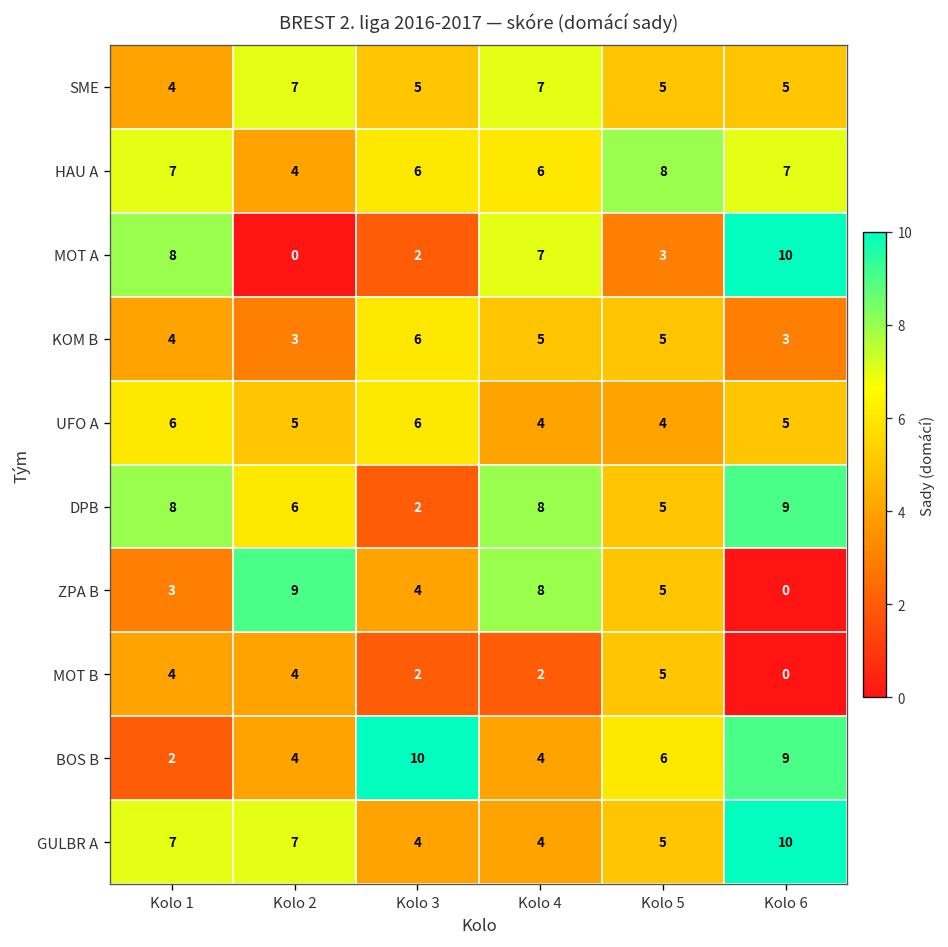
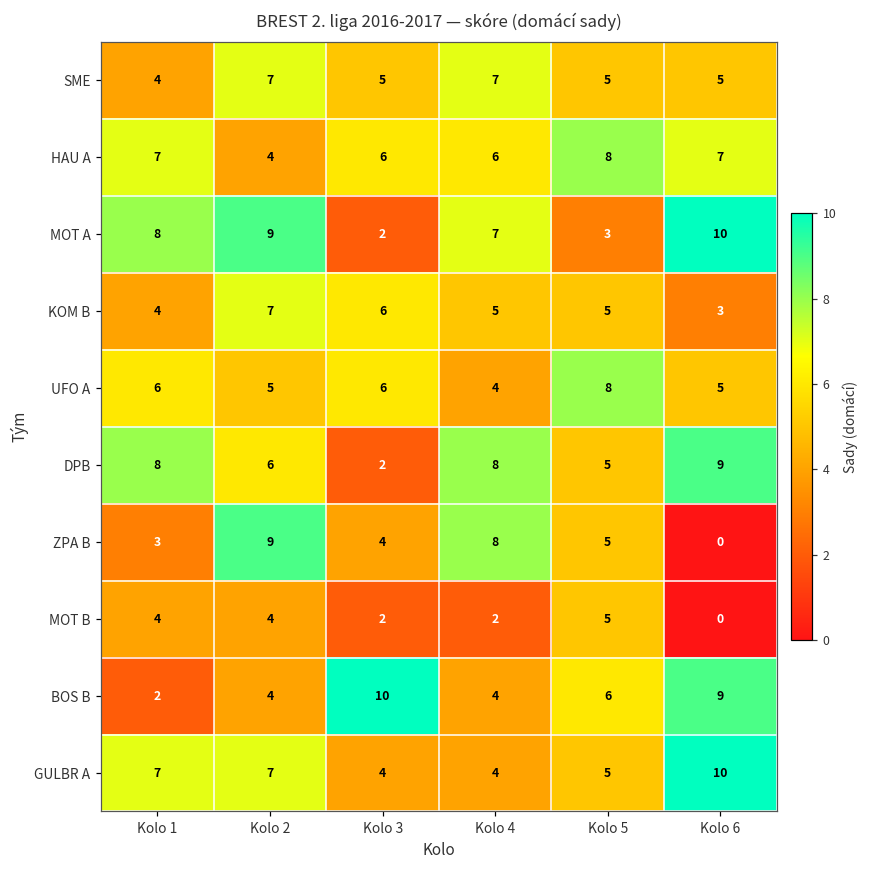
MOT A, Kolo 2: 0 -> 9
KOM B, Kolo 2: 3 -> 7
UFO A, Kolo 5: 4 -> 8
